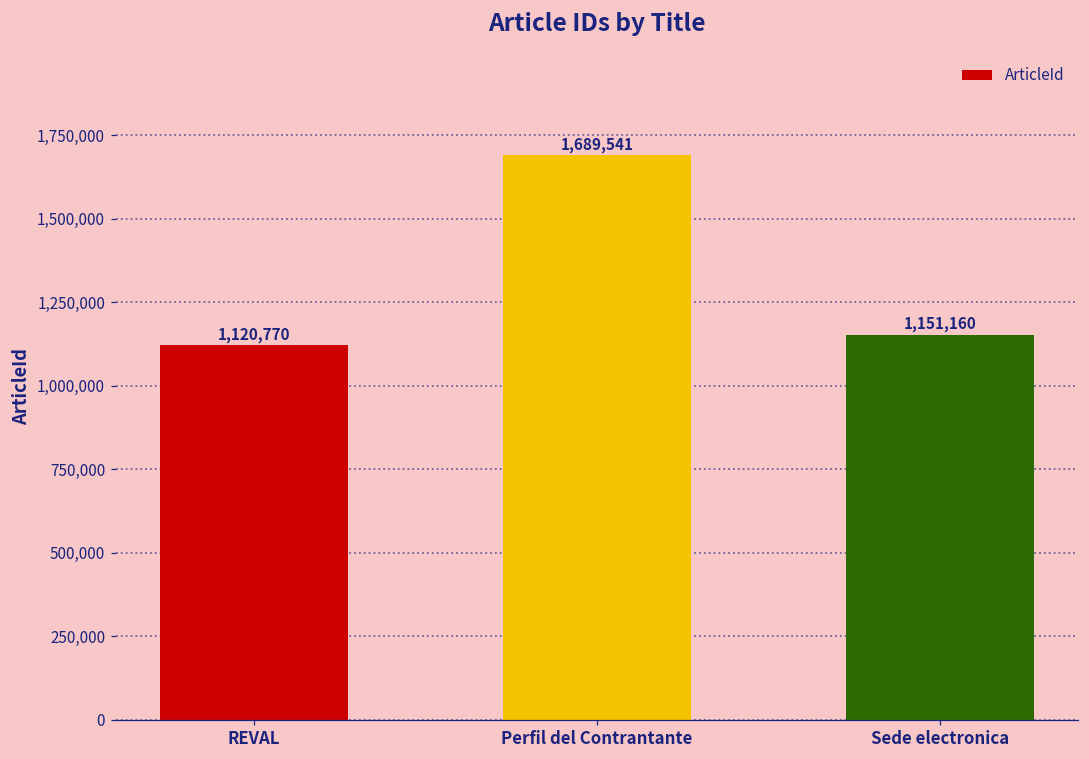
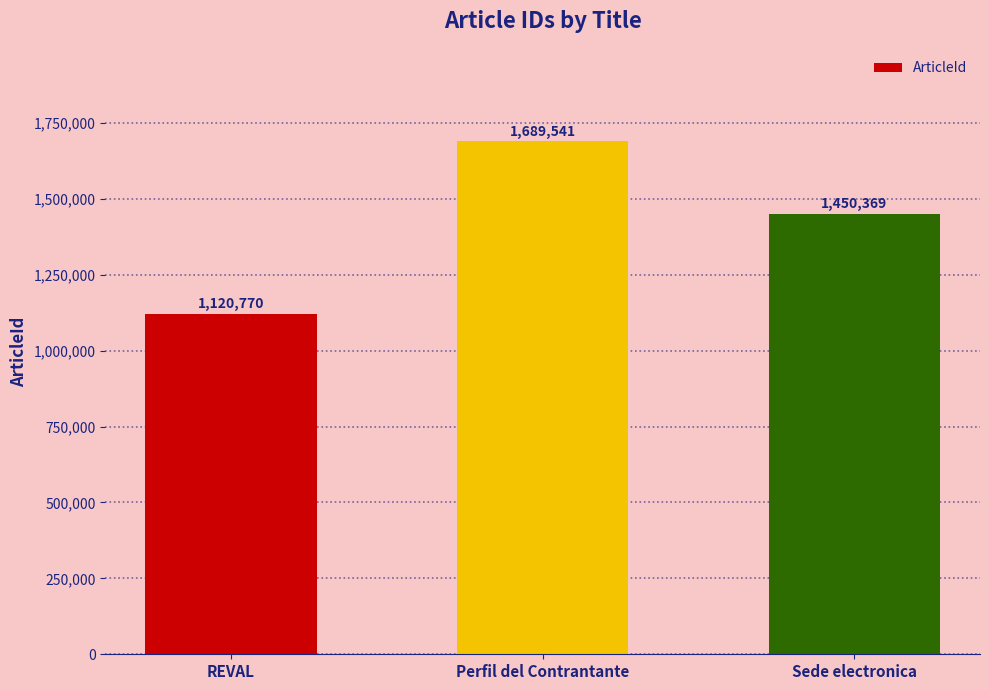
Sede electronica: 1,151,160 -> 1,450,369
